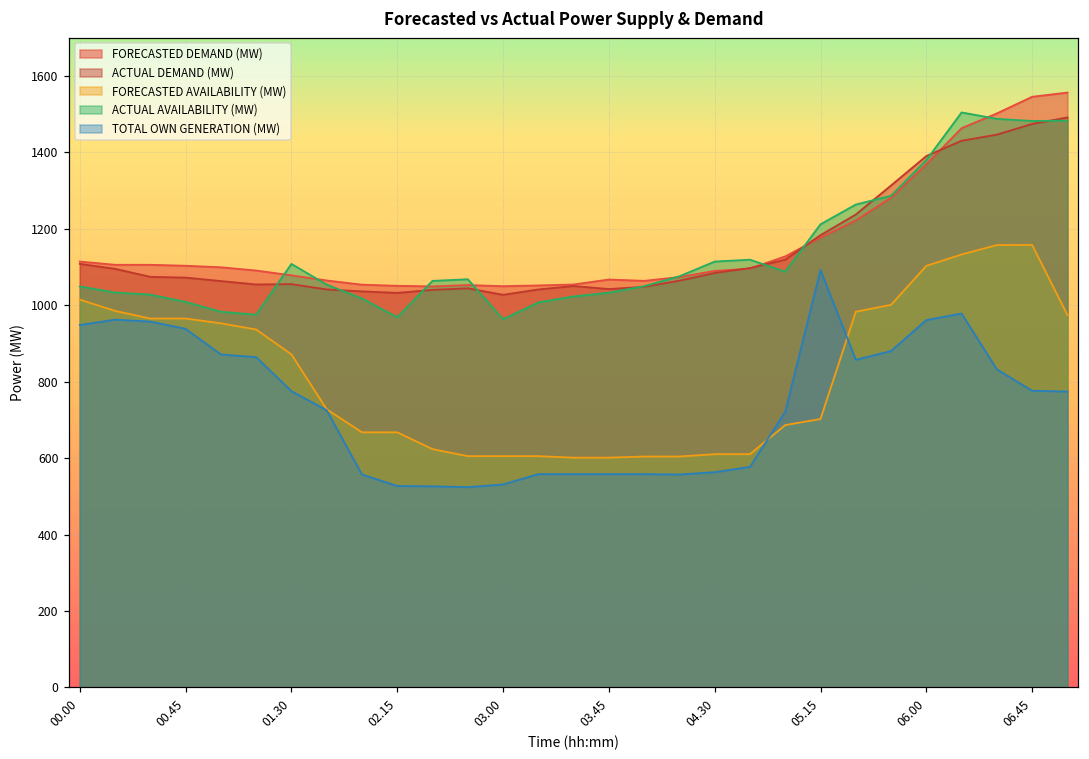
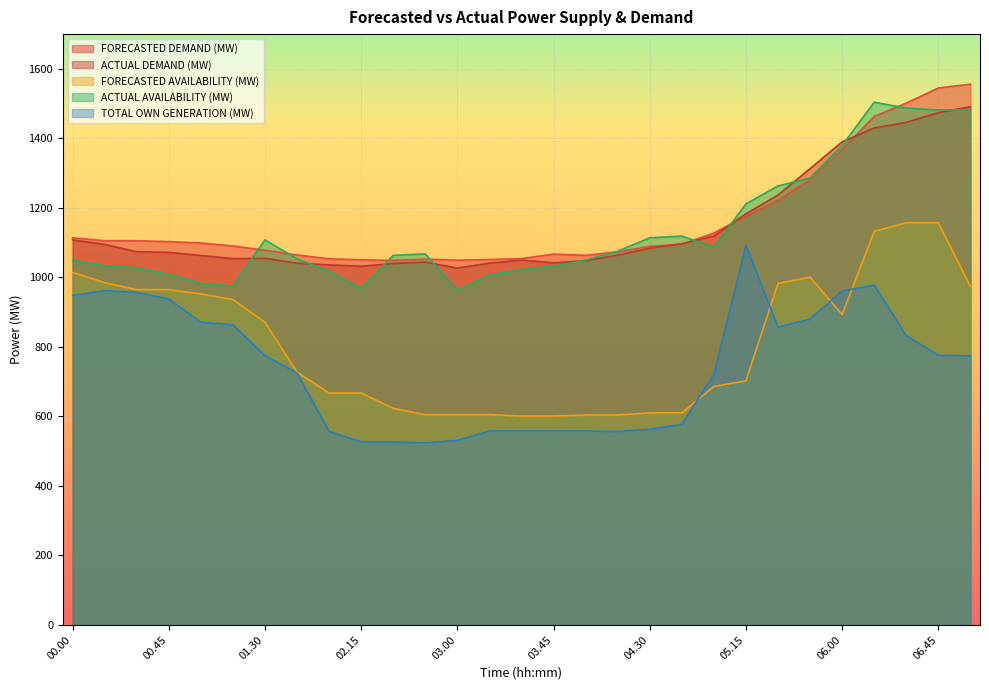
FORECASTED AVAILABILITY (MW), 06.00: 1100 -> 890
